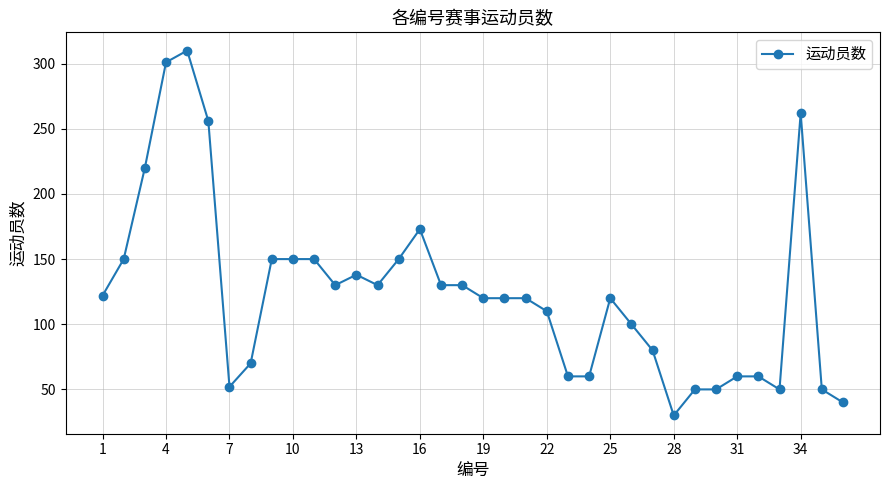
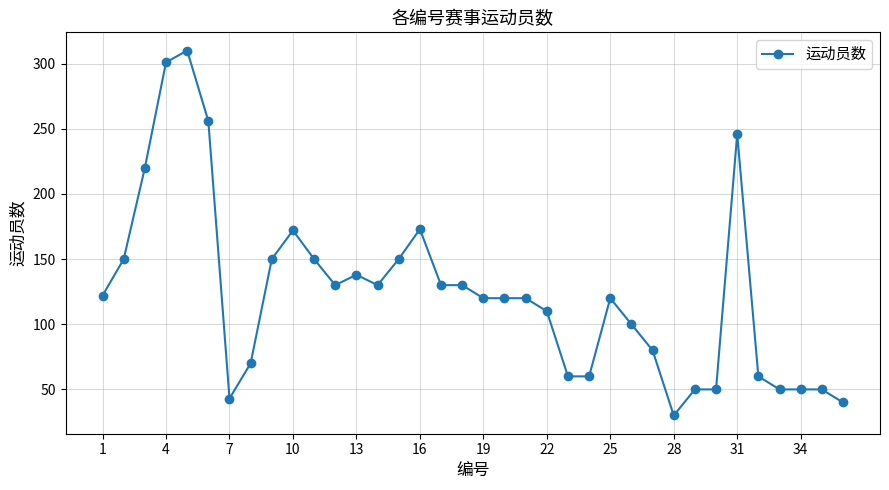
7: 52 -> 43
10: 150 -> 172
31: 60 -> 246
34: 262 -> 50
